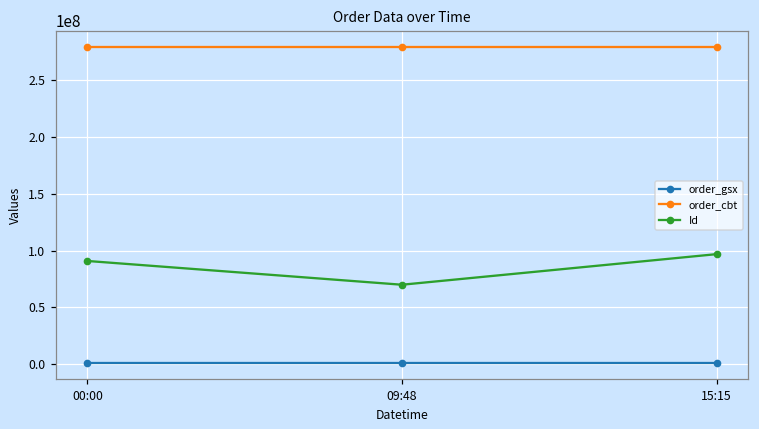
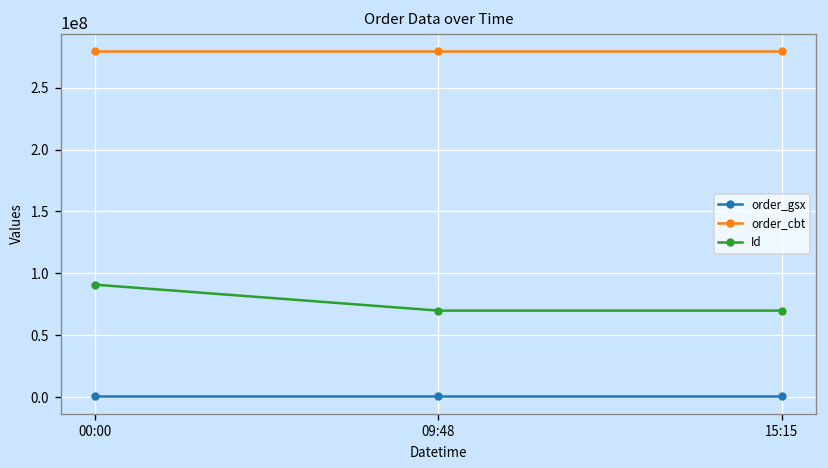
Id, 15:15: 97000000 -> 70000000
